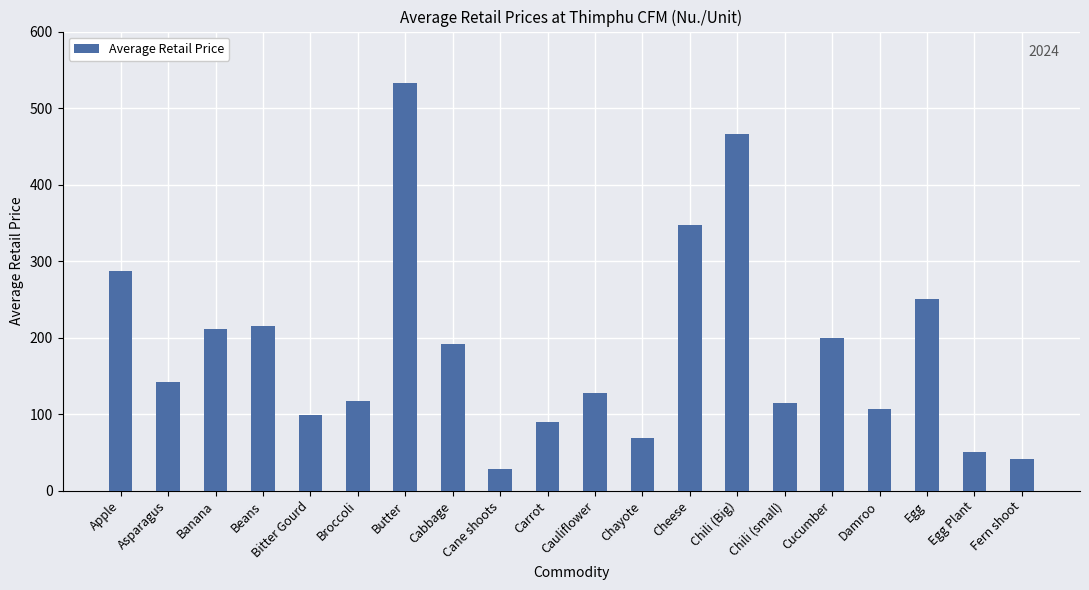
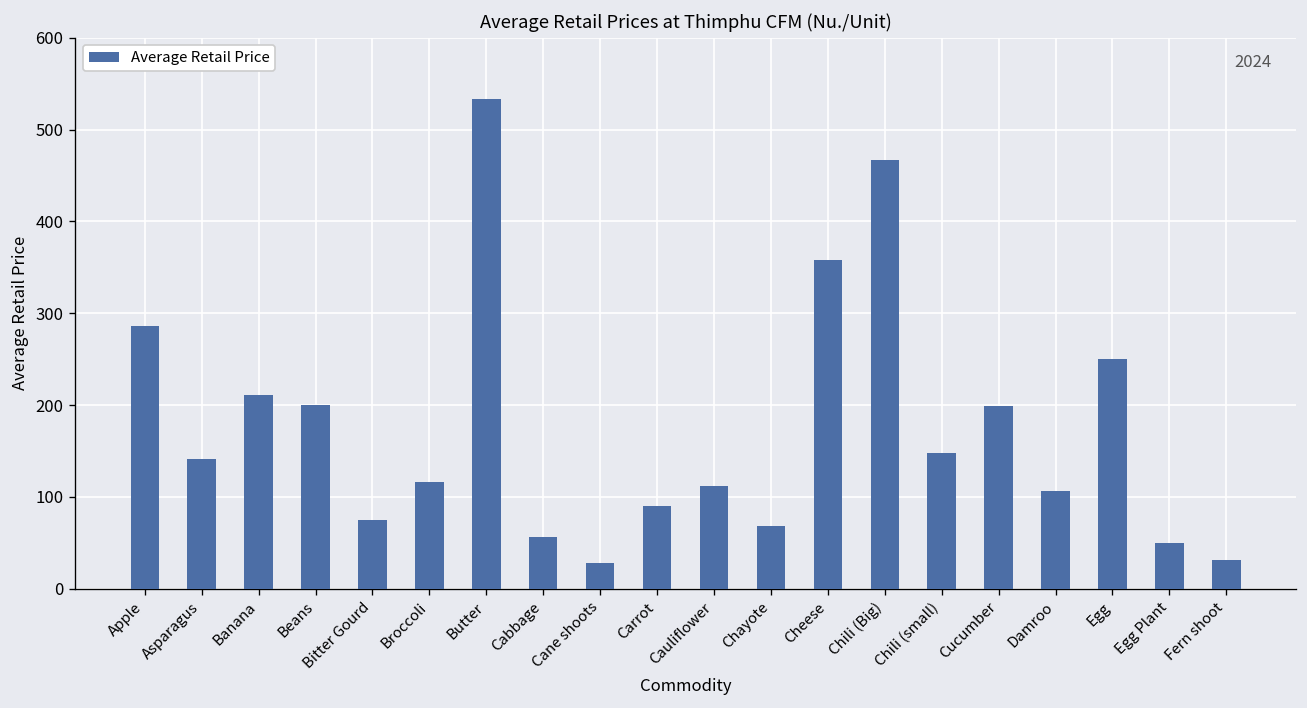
Beans: 220 -> 200
Bitter Gourd: 100 -> 80
Cabbage: 190 -> 60
Cauliflower: 130 -> 110
Cheese: 350 -> 360
Chili (small): 110 -> 150
Fern shoot: 40 -> 30
